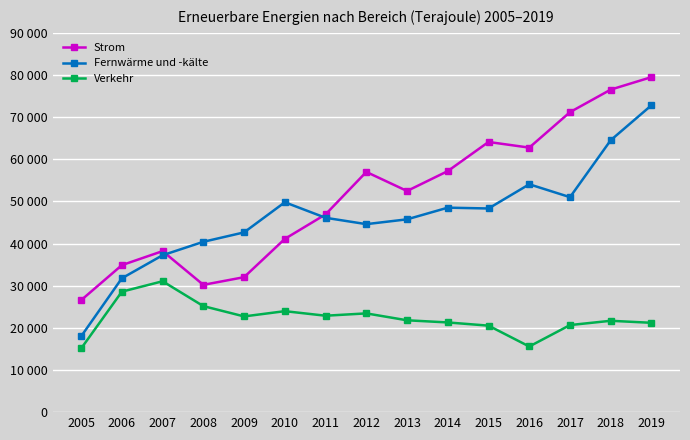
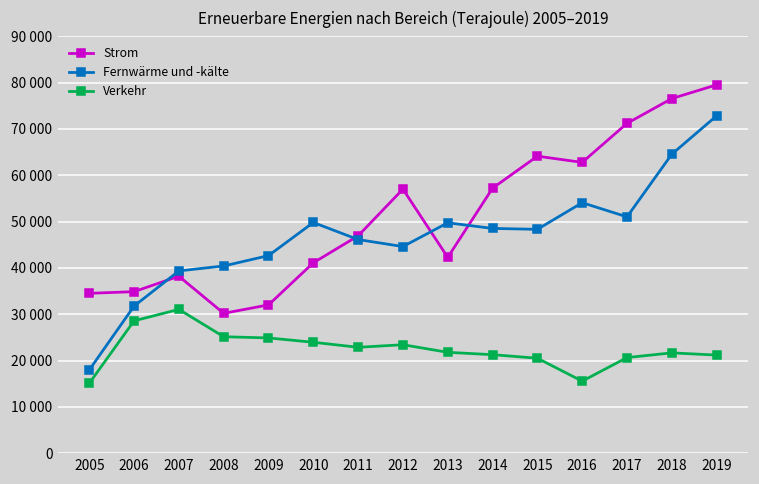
Strom, 2005: 27000 -> 35000
Fernwärme und -kälte, 2007: 37000 -> 39000
Verkehr, 2009: 23000 -> 25000
Strom, 2013: 52000 -> 42000
Fernwärme und -kälte, 2013: 46000 -> 50000
